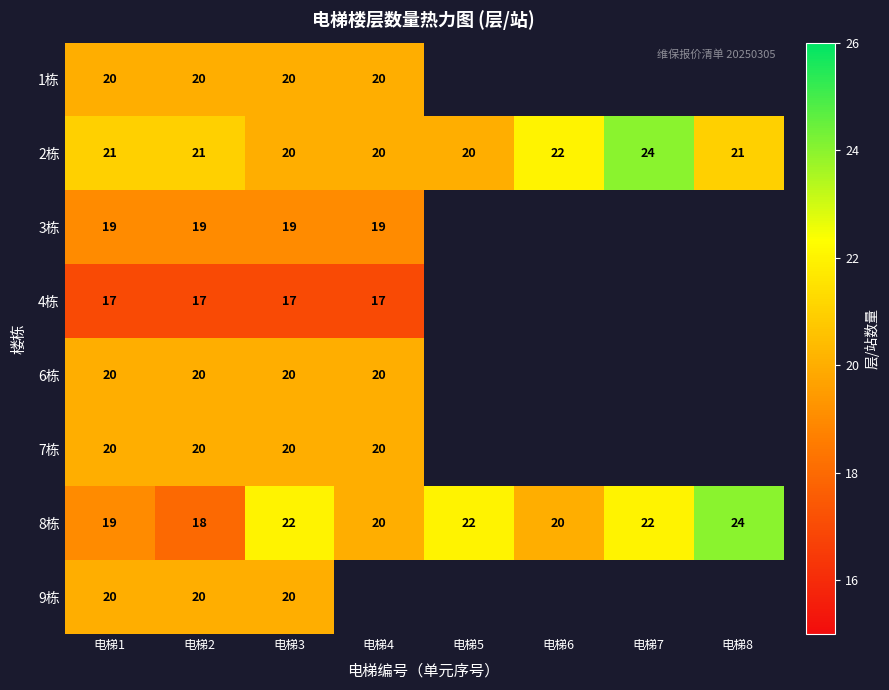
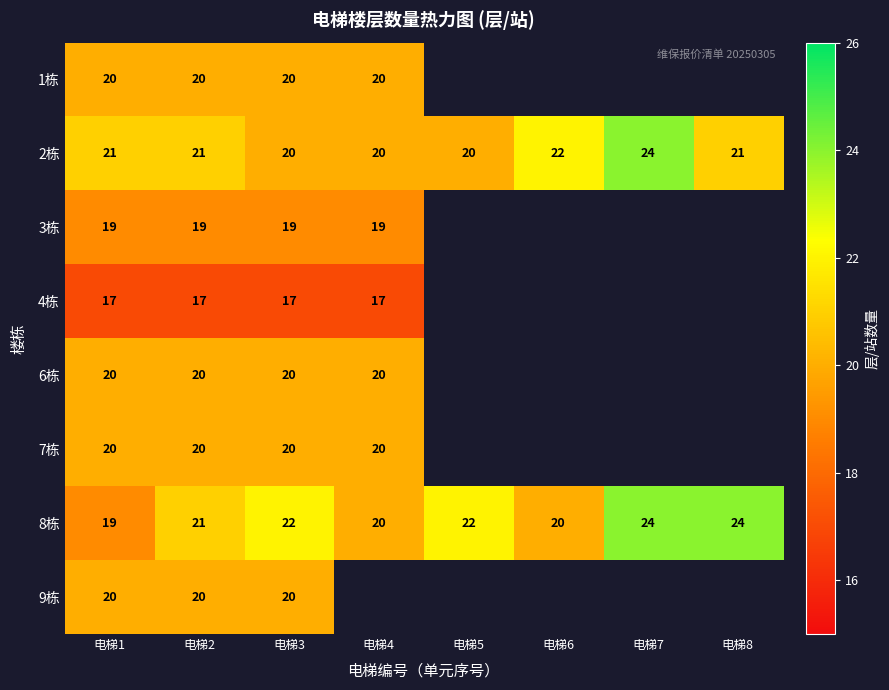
8栋, 电梯2: 18 -> 21
8栋, 电梯7: 22 -> 24
